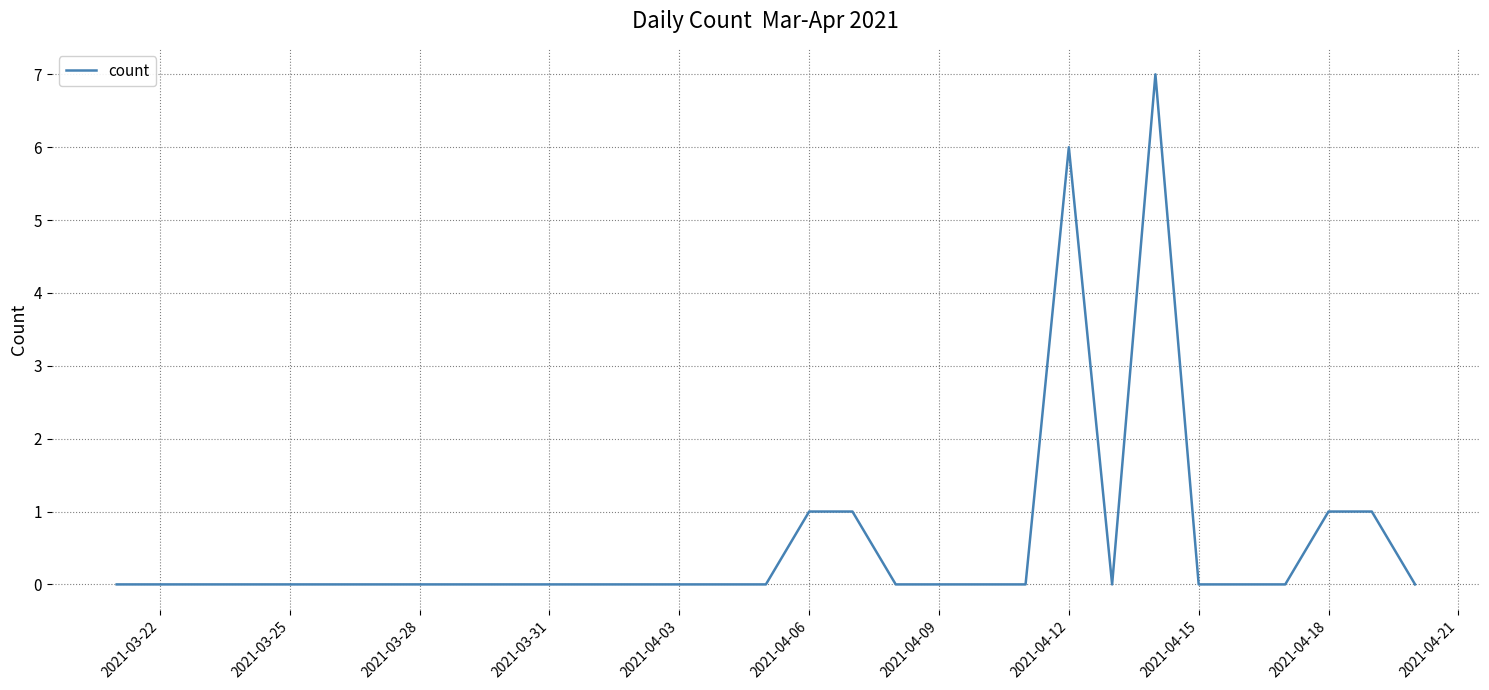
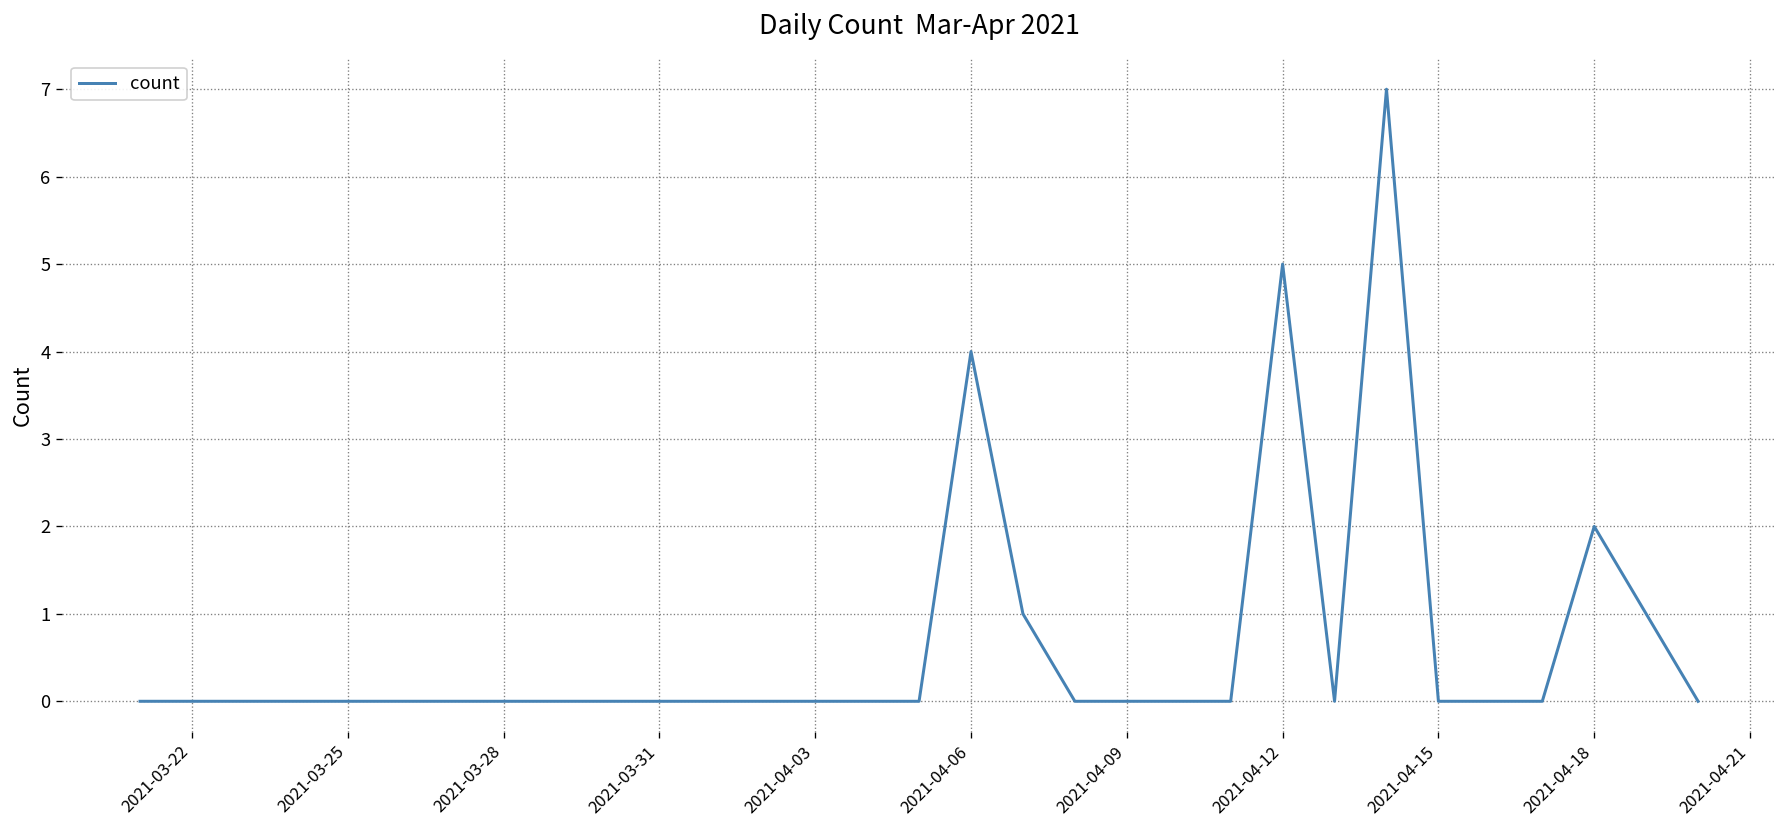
2021-04-06: 1 -> 4
2021-04-12: 6 -> 5
2021-04-18: 1 -> 2
